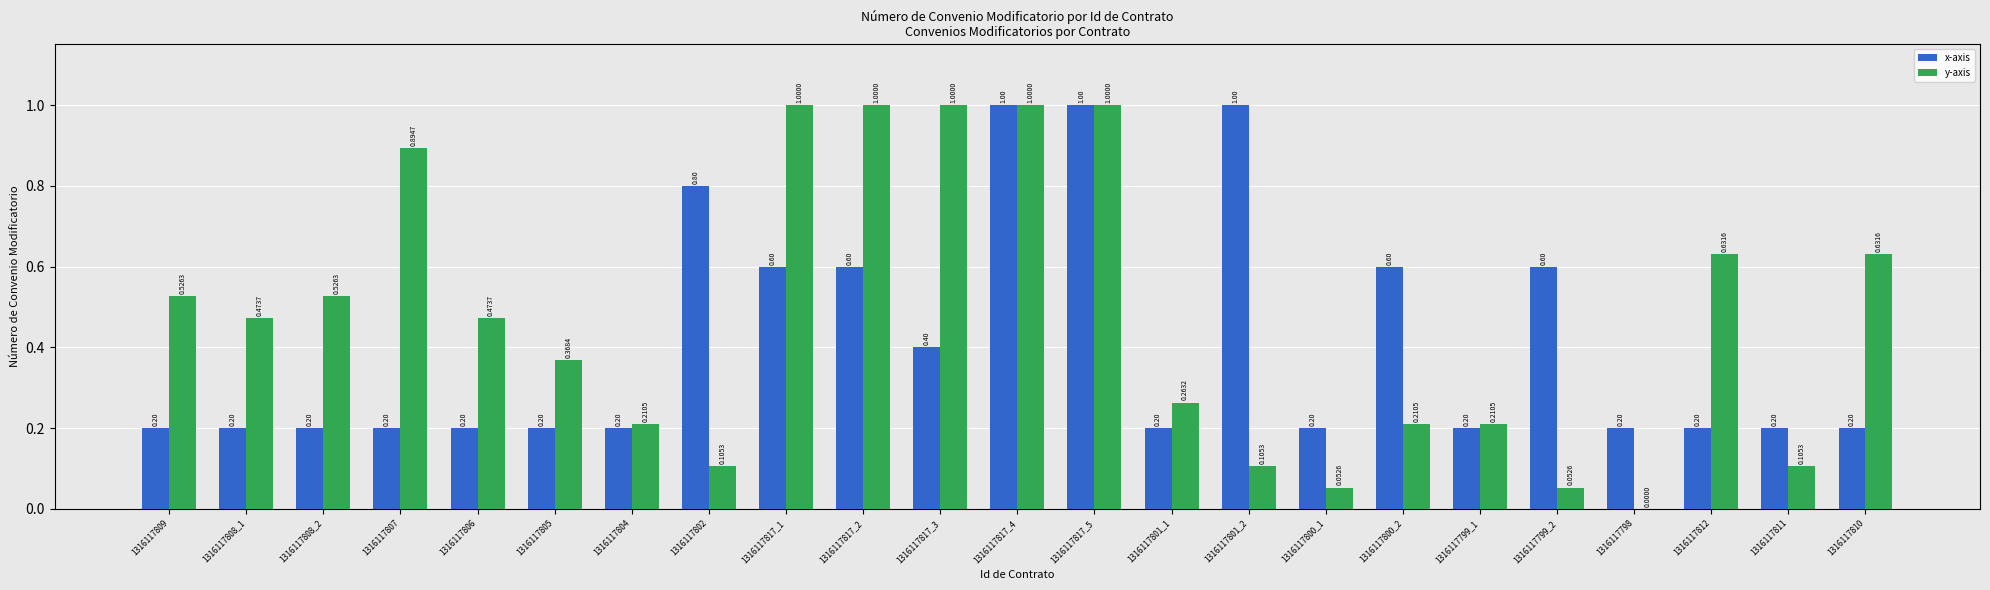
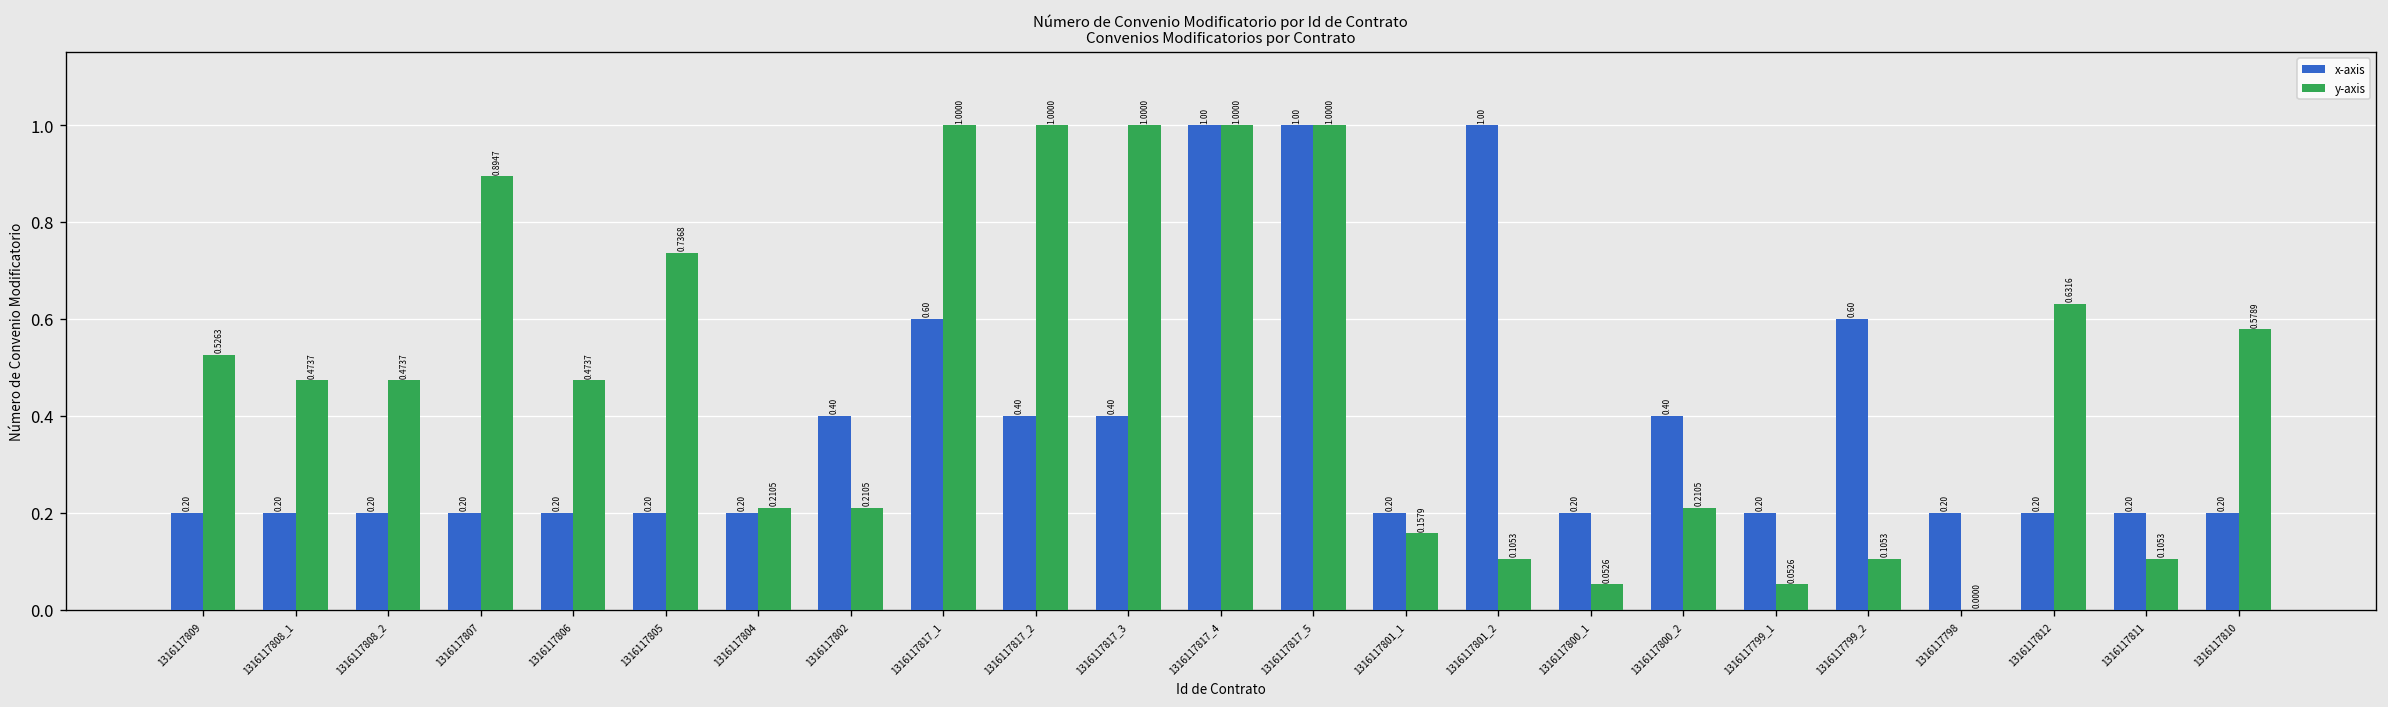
y-axis, 1316117808_2: 0.5263 -> 0.4737
y-axis, 1316117805: 0.3684 -> 0.7368
x-axis, 1316117802: 0.80 -> 0.40
y-axis, 1316117802: 0.1053 -> 0.2105
x-axis, 1316117817_2: 0.60 -> 0.40
y-axis, 1316117801_1: 0.2632 -> 0.1579
x-axis, 1316117800_2: 0.60 -> 0.40
y-axis, 1316117799_1: 0.2105 -> 0.0526
y-axis, 1316117799_2: 0.0526 -> 0.1053
y-axis, 1316117810: 0.6316 -> 0.5789
